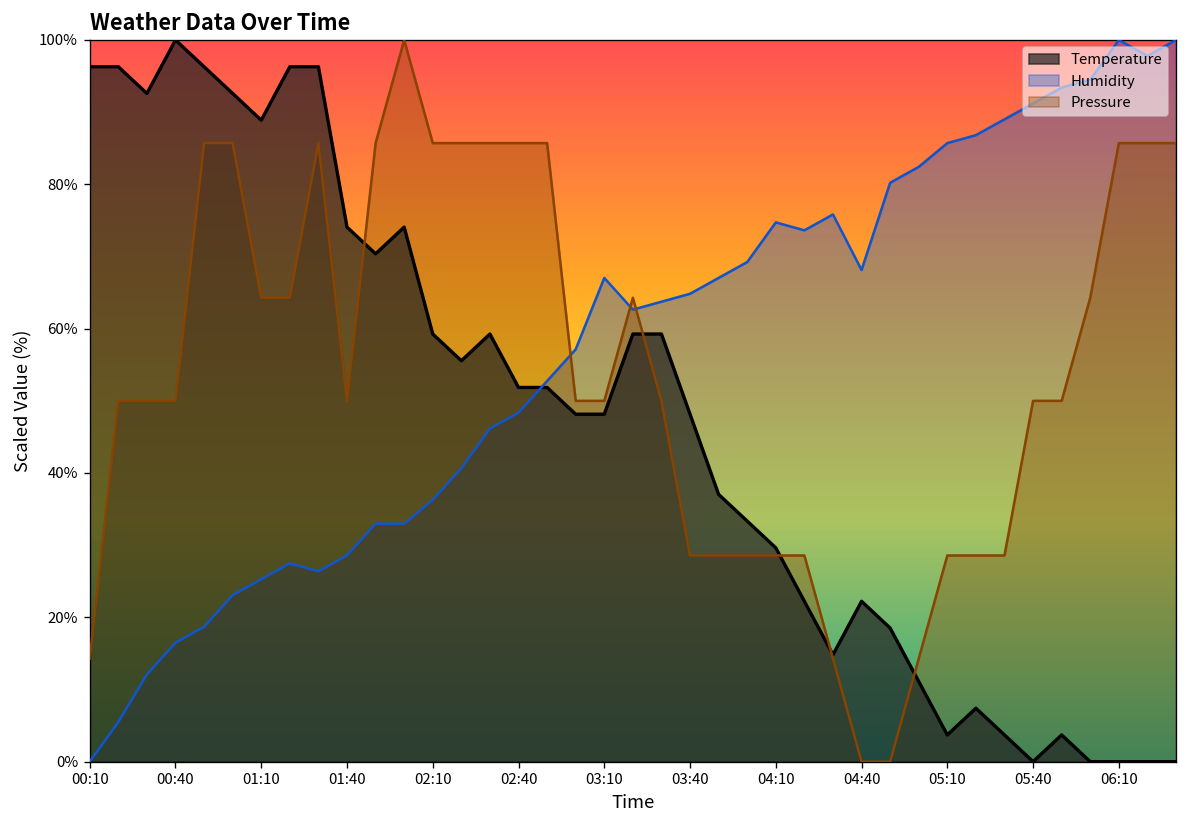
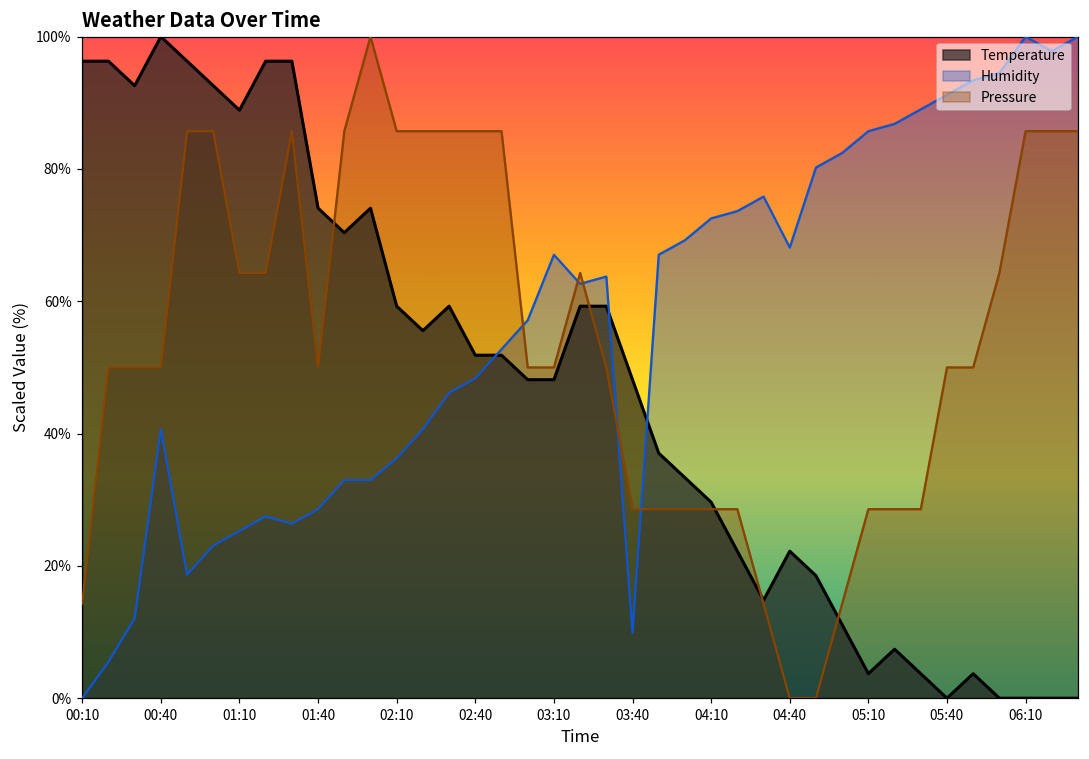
Humidity, 00:40: 16% -> 41%
Humidity, 03:40: 65% -> 10%
Humidity, 04:10: 75% -> 73%
